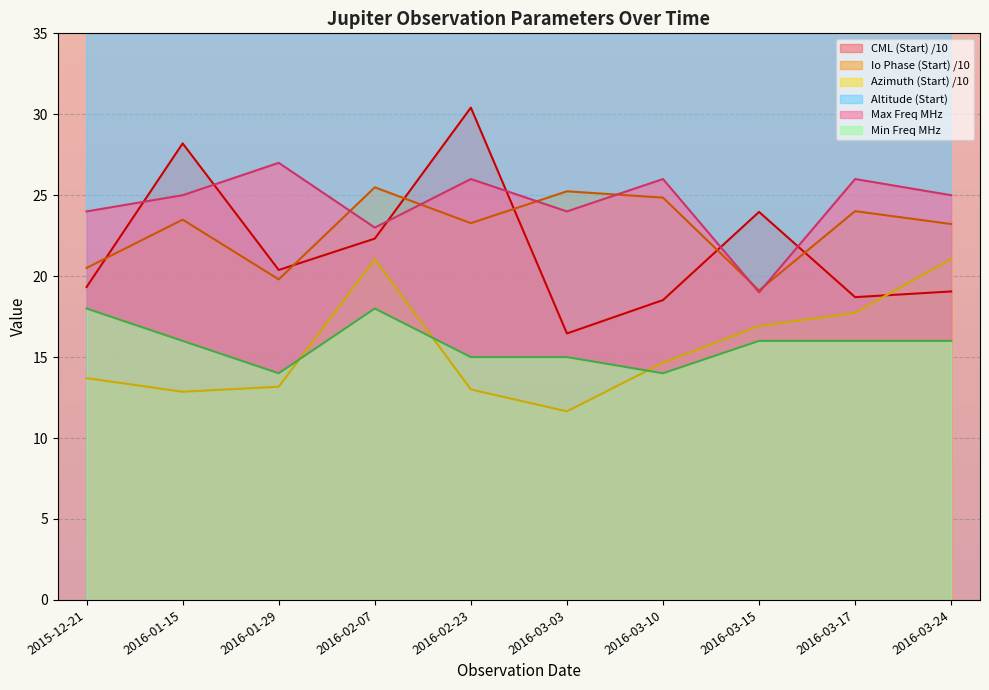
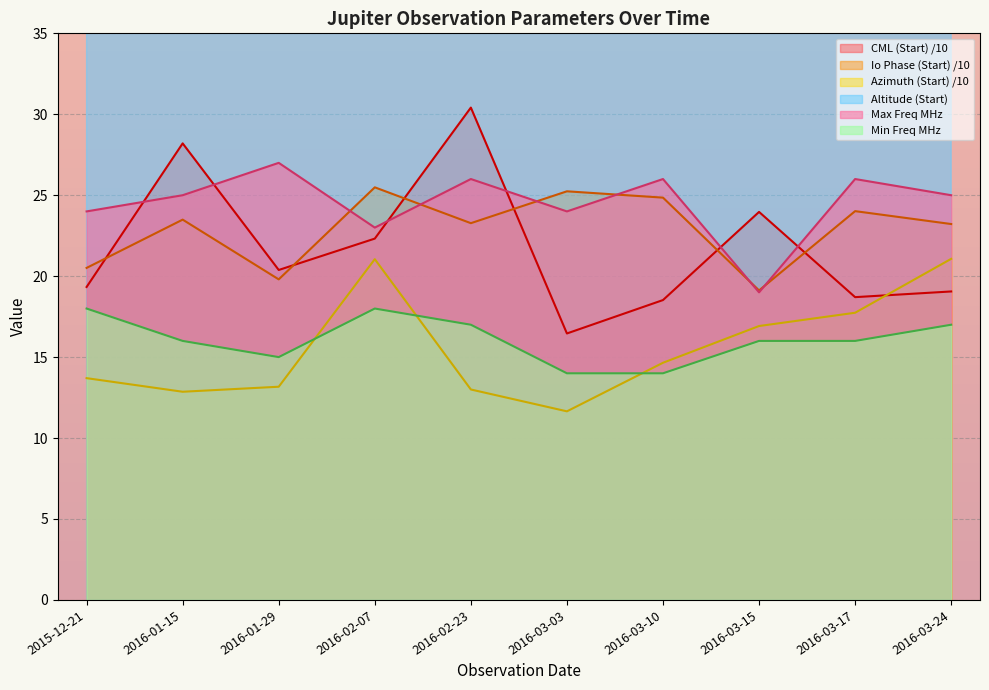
Min Freq MHz, 2016-01-29: 14 -> 15
Min Freq MHz, 2016-02-23: 15 -> 17
Min Freq MHz, 2016-03-03: 15 -> 14
Min Freq MHz, 2016-03-24: 16 -> 17
